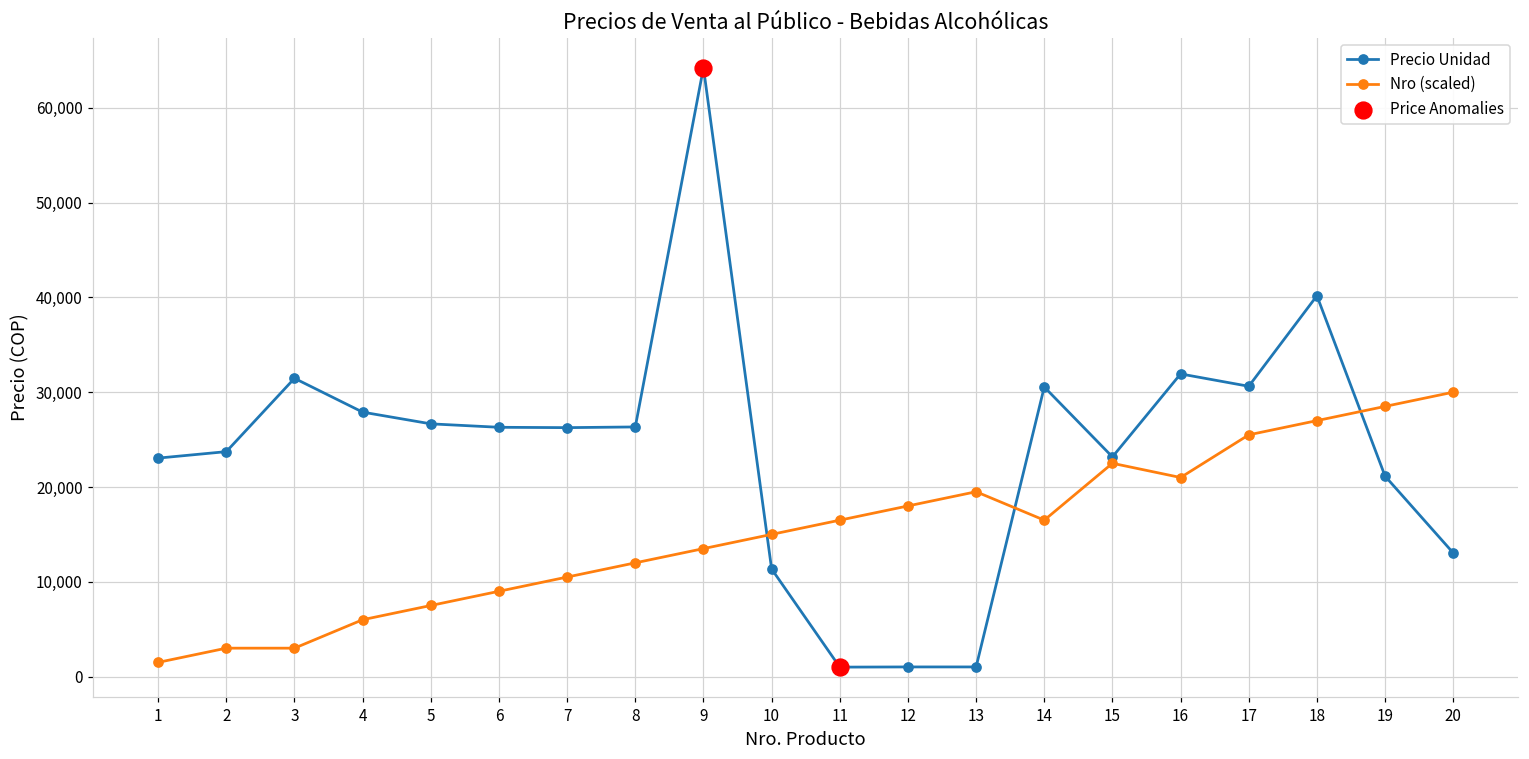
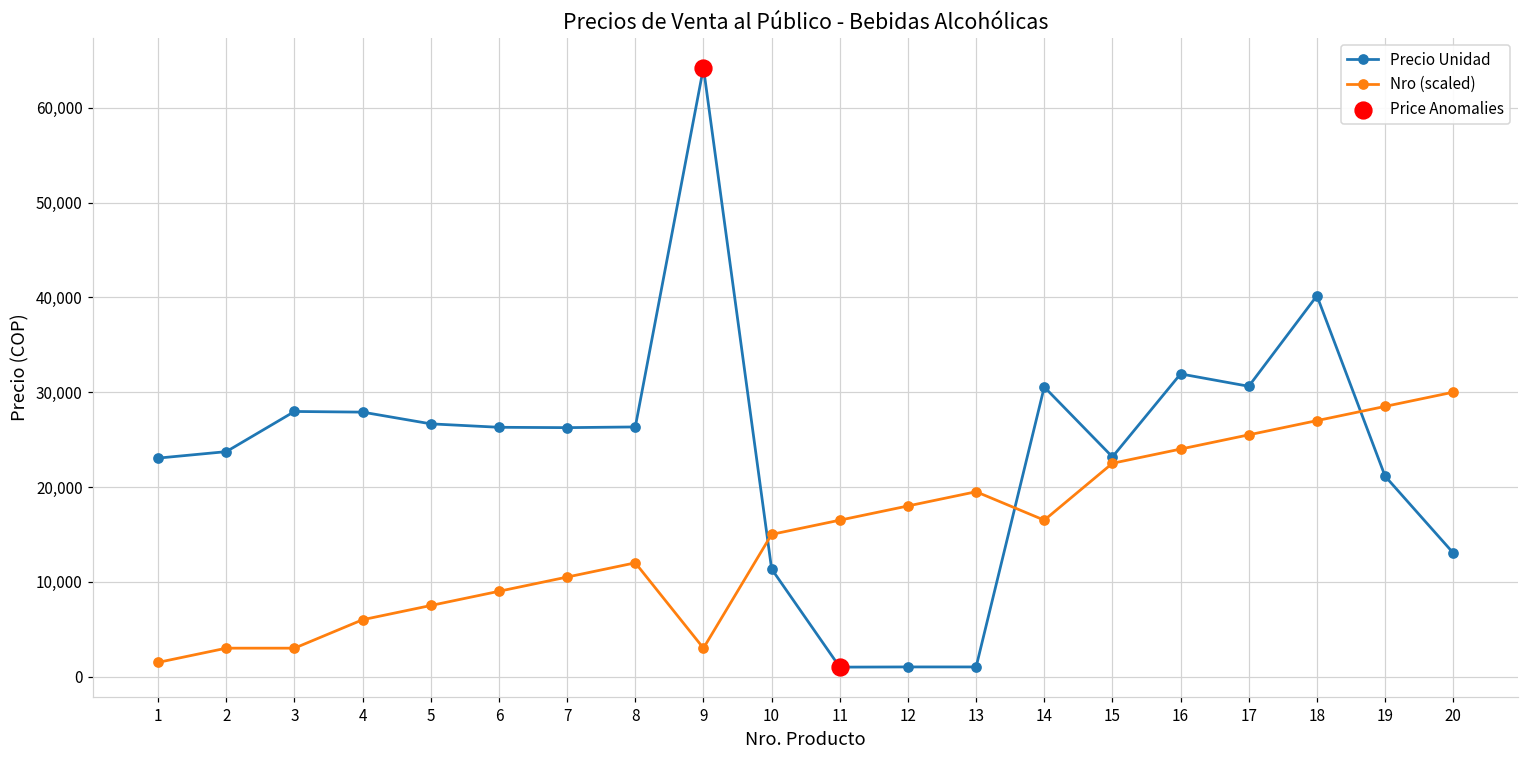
Precio Unidad, 3: 31,000 -> 28,000
Nro (scaled), 9: 14,000 -> 3,000
Nro (scaled), 16: 21,000 -> 24,000
